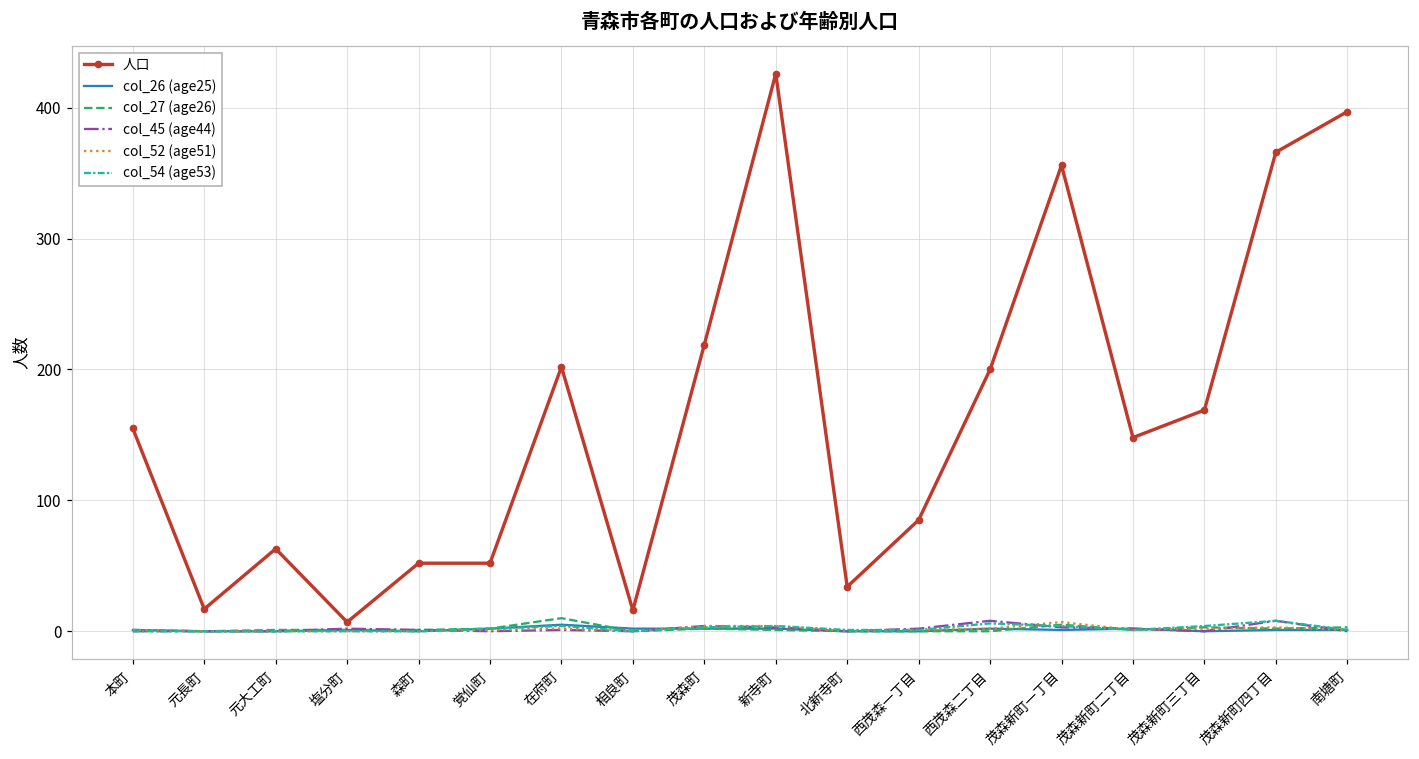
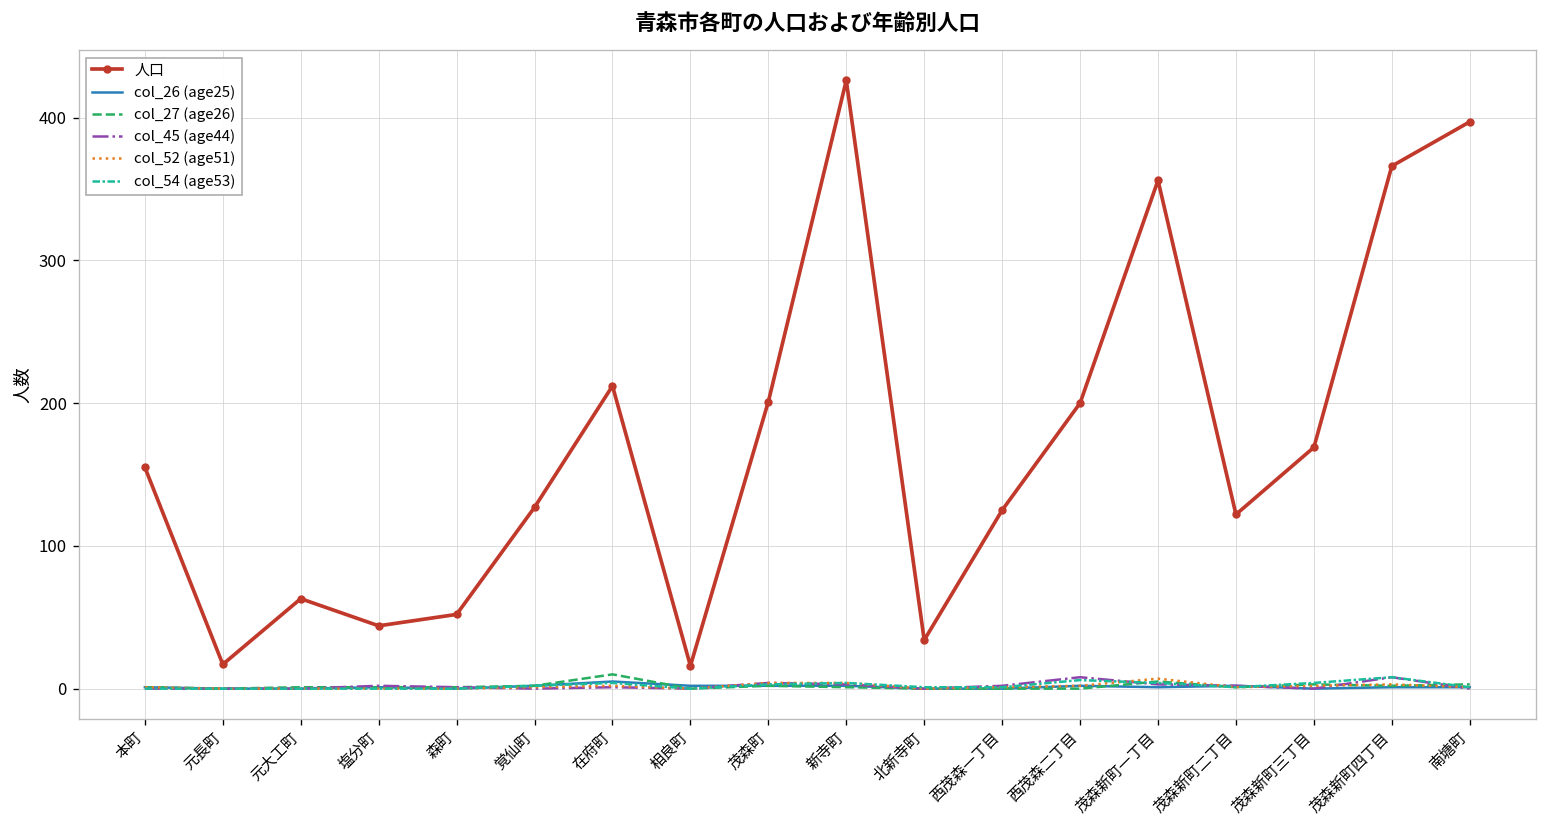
人口, 塩分町: 7 -> 44
人口, 覚仙町: 52 -> 127
人口, 在府町: 202 -> 212
人口, 茂森町: 219 -> 201
人口, 西茂森一丁目: 85 -> 125
人口, 茂森新町二丁目: 148 -> 122
